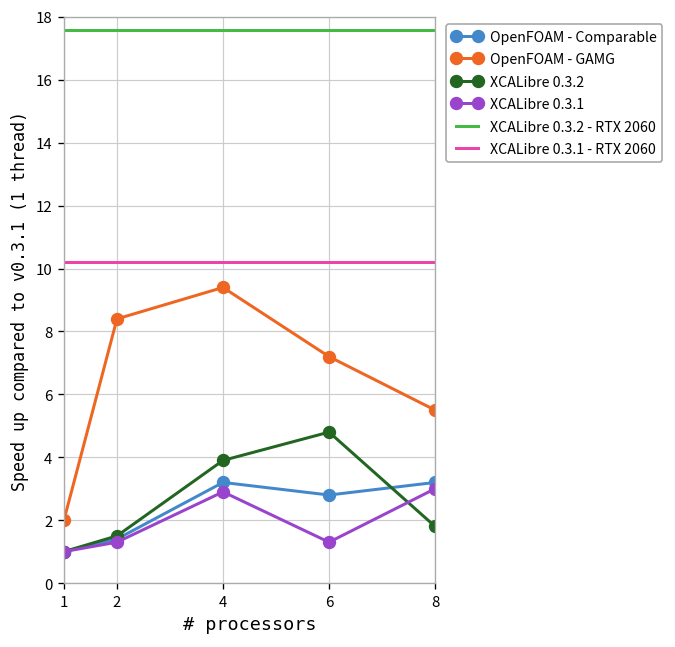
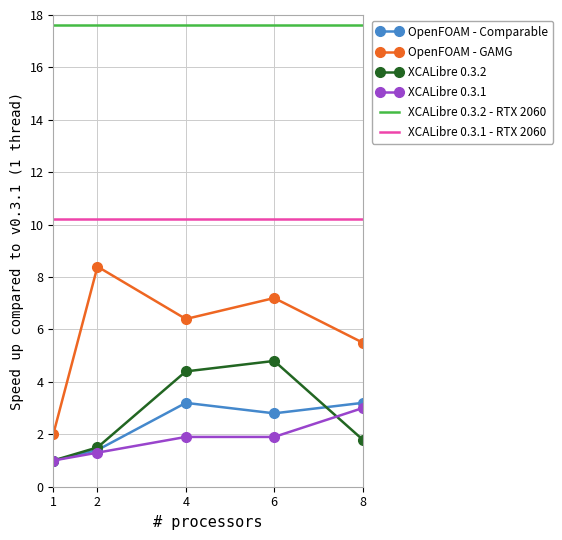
OpenFOAM - GAMG, 4: 9.4 -> 6.4
XCALibre 0.3.2, 4: 3.9 -> 4.4
XCALibre 0.3.1, 4: 2.9 -> 1.9
XCALibre 0.3.1, 6: 1.3 -> 1.9
